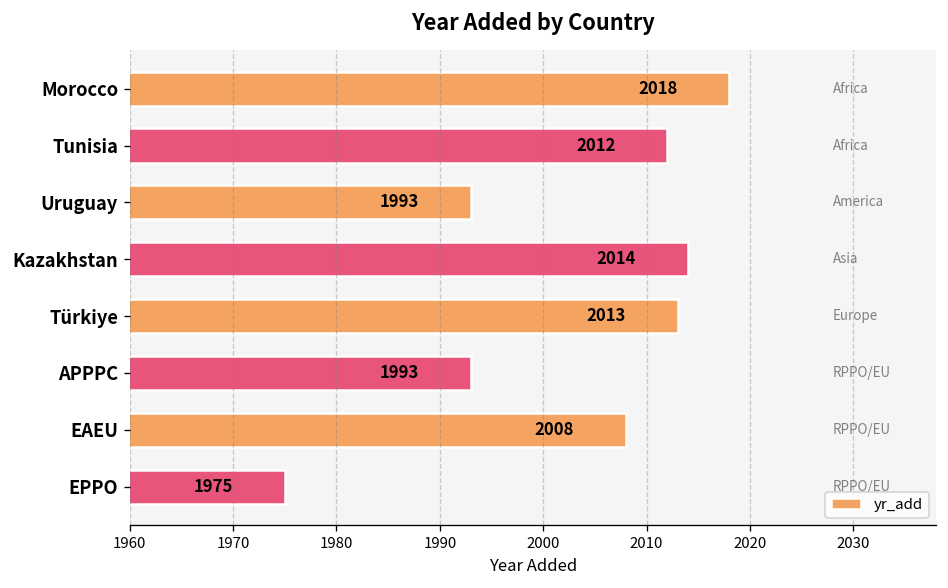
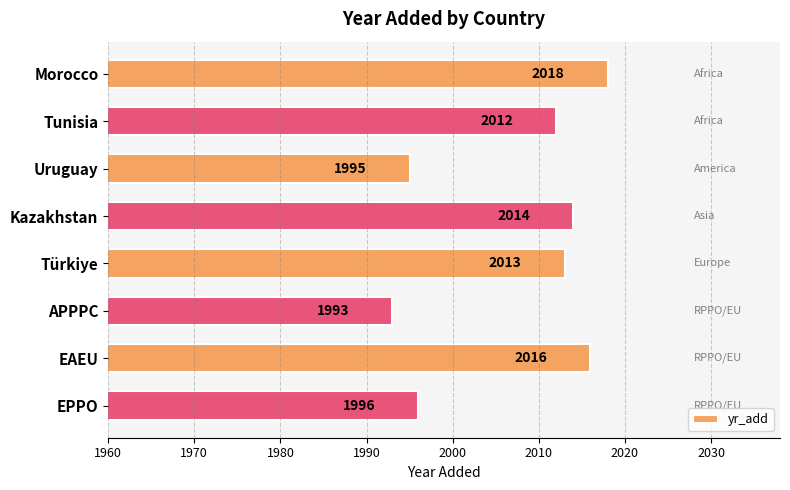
Uruguay: 1993 -> 1995
EAEU: 2008 -> 2016
EPPO: 1975 -> 1996
